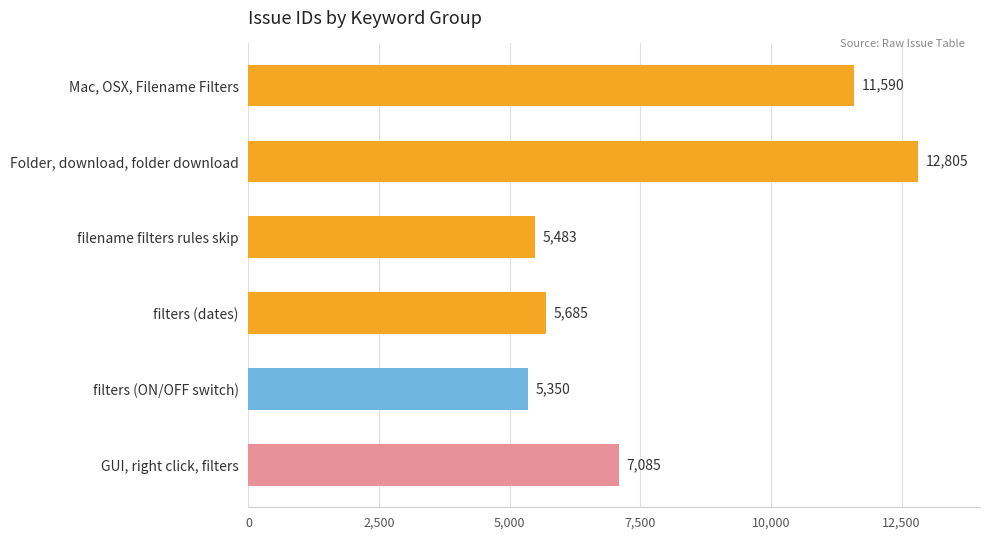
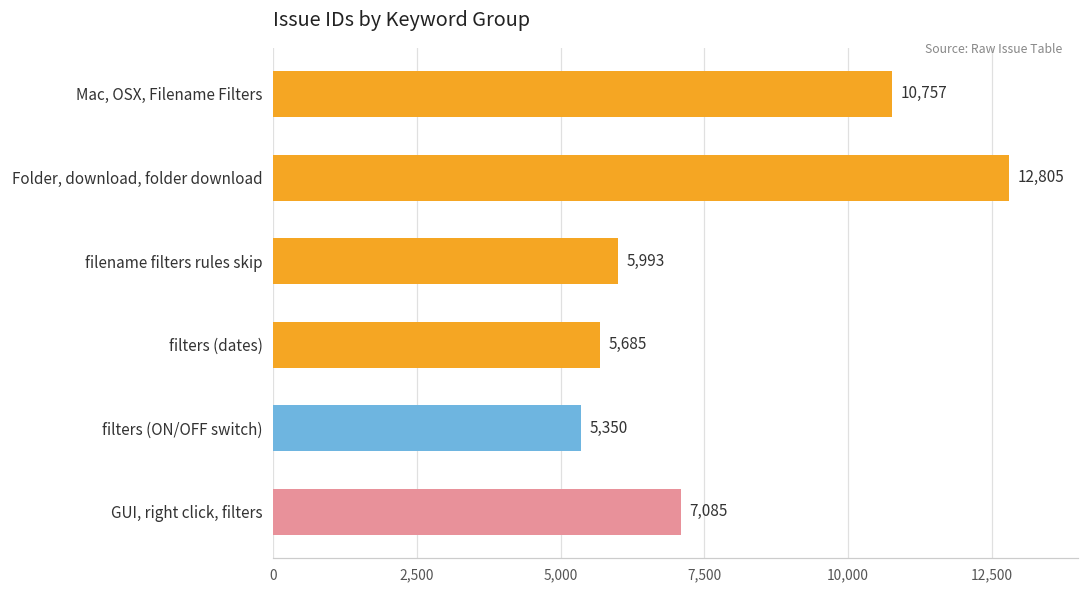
Mac, OSX, Filename Filters: 11,590 -> 10,757
filename filters rules skip: 5,483 -> 5,993
